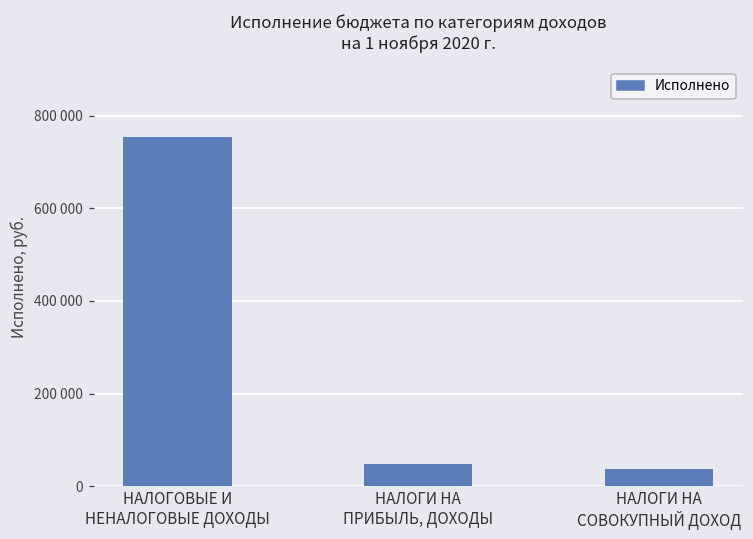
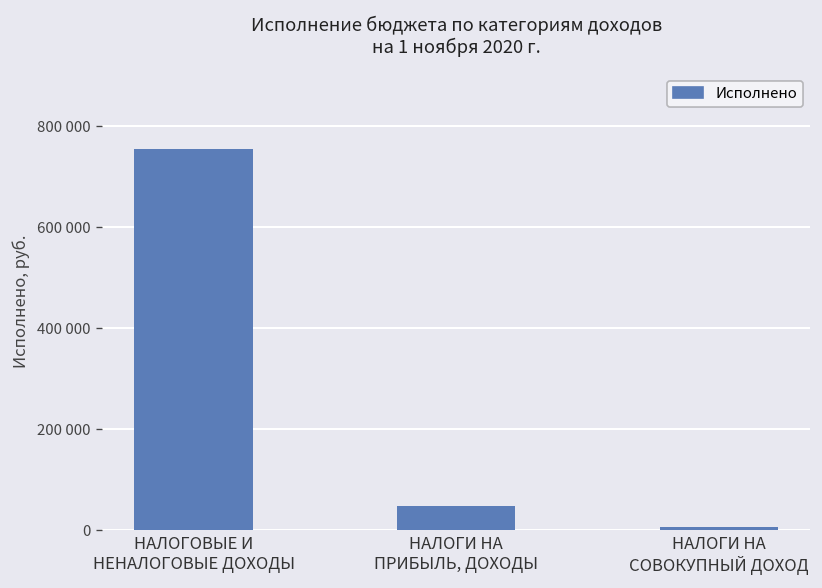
НАЛОГИ НА СОВОКУПНЫЙ ДОХОД: 40000 -> 10000
